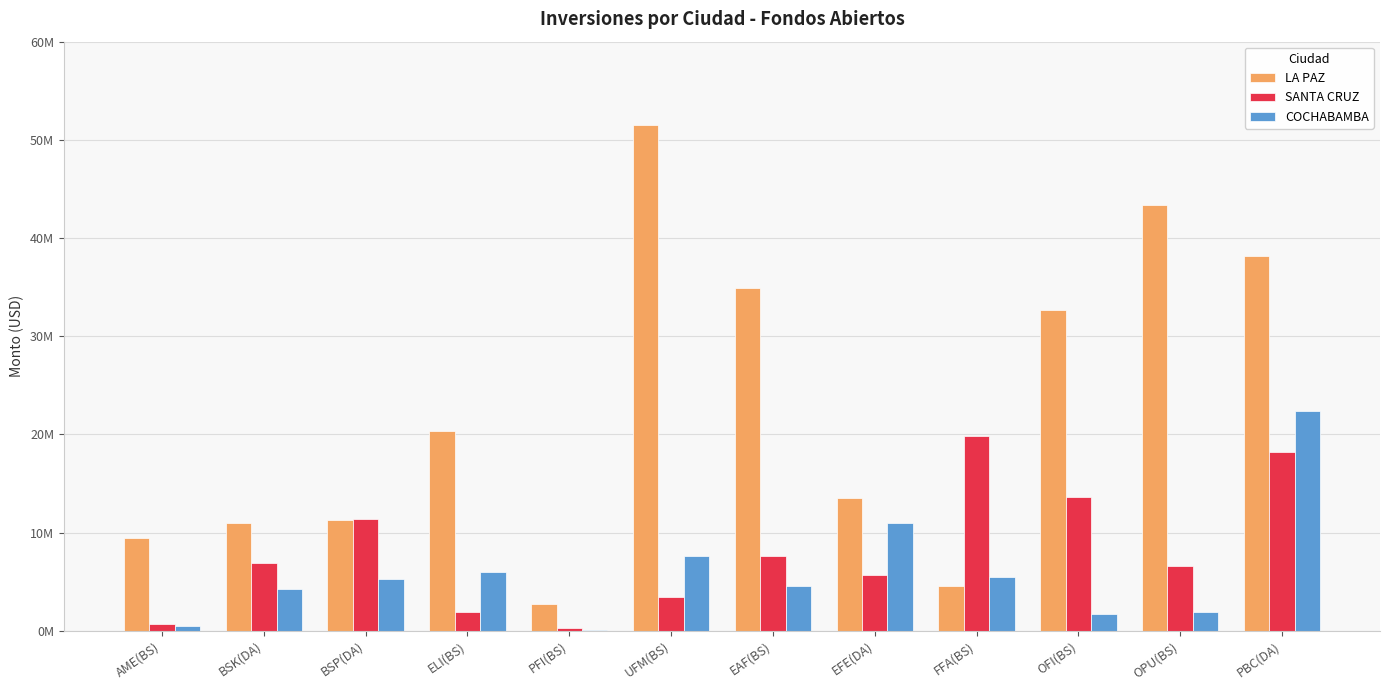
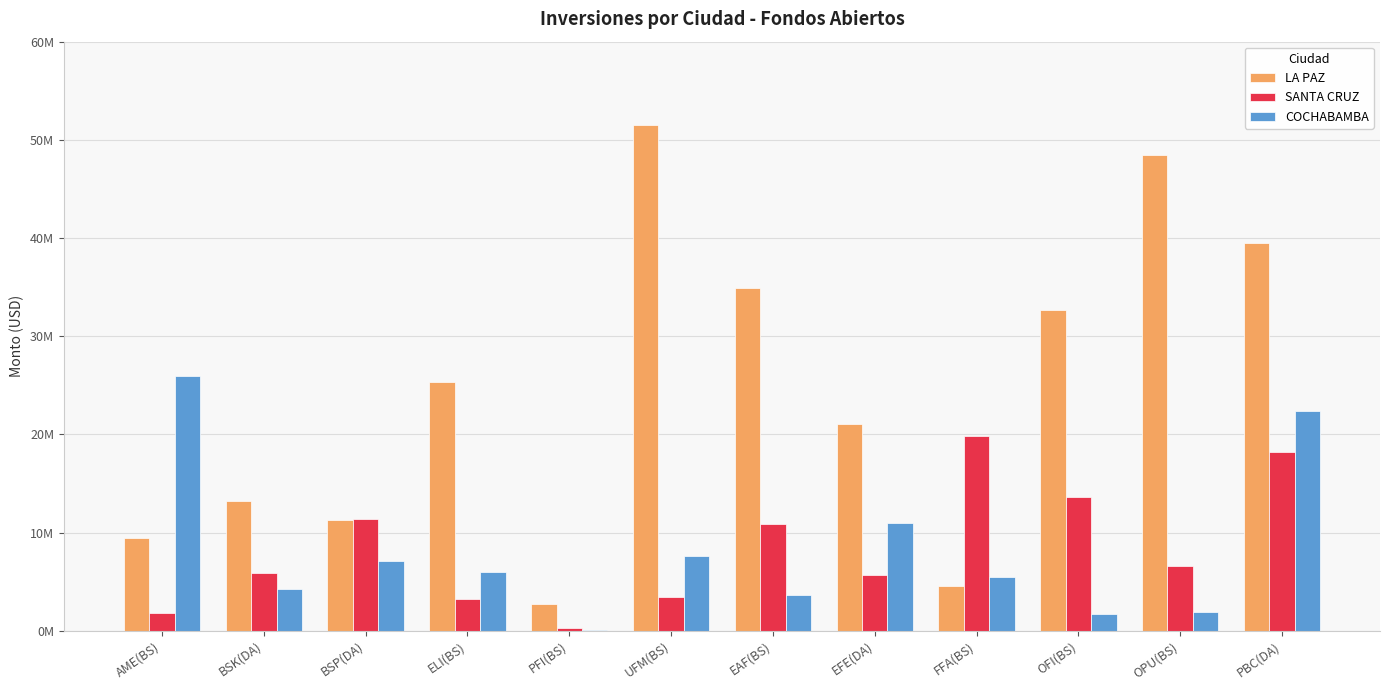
SANTA CRUZ, AME(BS): 1000000 -> 2000000
COCHABAMBA, AME(BS): 0 -> 26000000
LA PAZ, BSK(DA): 11000000 -> 13000000
SANTA CRUZ, BSK(DA): 7000000 -> 6000000
COCHABAMBA, BSP(DA): 5000000 -> 7000000
LA PAZ, ELI(BS): 20000000 -> 25000000
SANTA CRUZ, ELI(BS): 2000000 -> 3000000
SANTA CRUZ, EAF(BS): 8000000 -> 11000000
COCHABAMBA, EAF(BS): 5000000 -> 4000000
LA PAZ, EFE(DA): 14000000 -> 21000000
LA PAZ, OPU(BS): 43000000 -> 48000000
LA PAZ, PBC(DA): 38000000 -> 39000000
